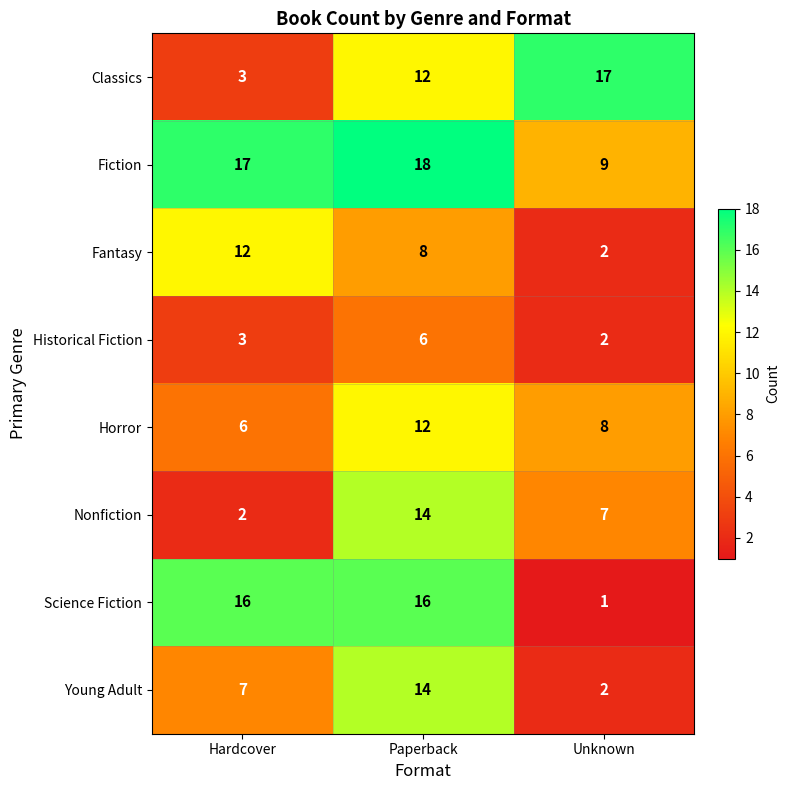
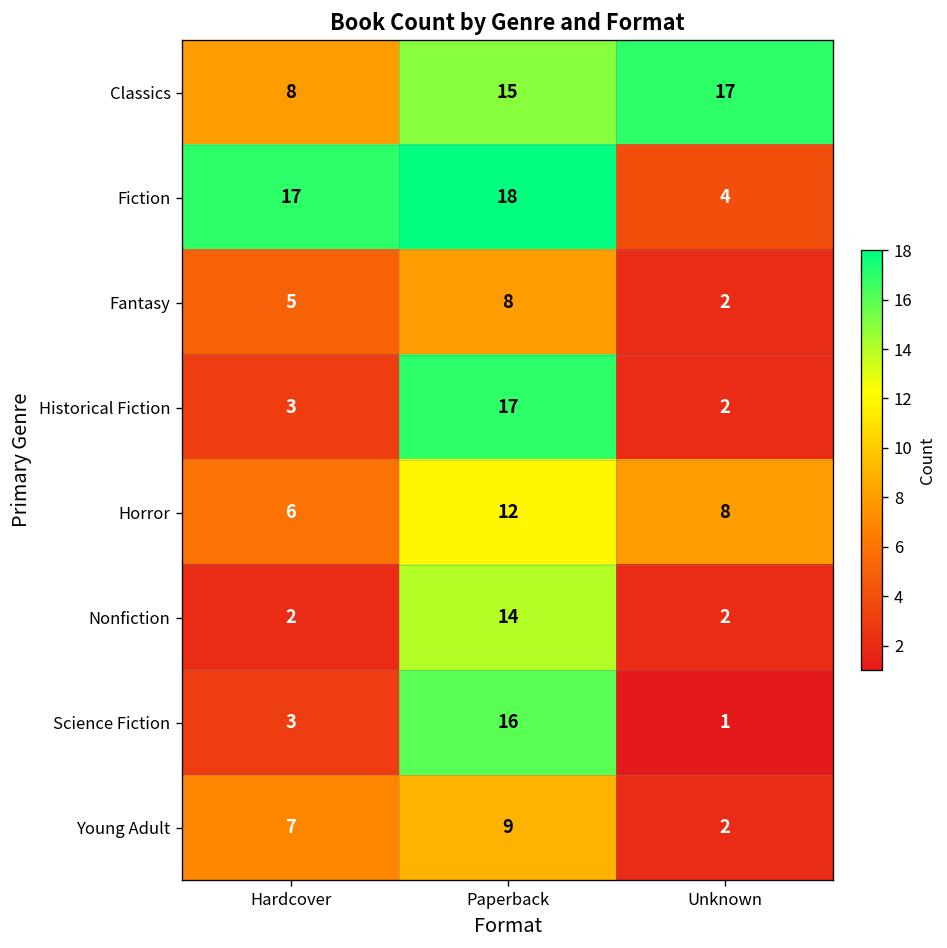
Classics, Hardcover: 3 -> 8
Classics, Paperback: 12 -> 15
Fiction, Unknown: 9 -> 4
Fantasy, Hardcover: 12 -> 5
Historical Fiction, Paperback: 6 -> 17
Nonfiction, Unknown: 7 -> 2
Science Fiction, Hardcover: 16 -> 3
Young Adult, Paperback: 14 -> 9
